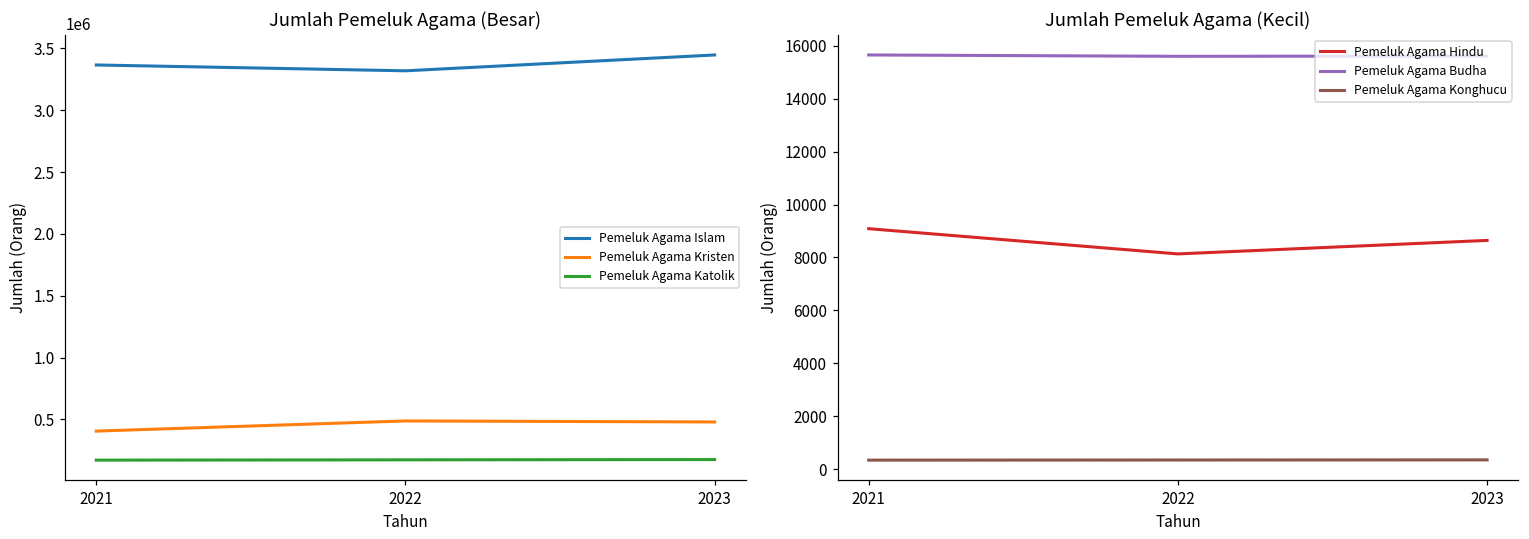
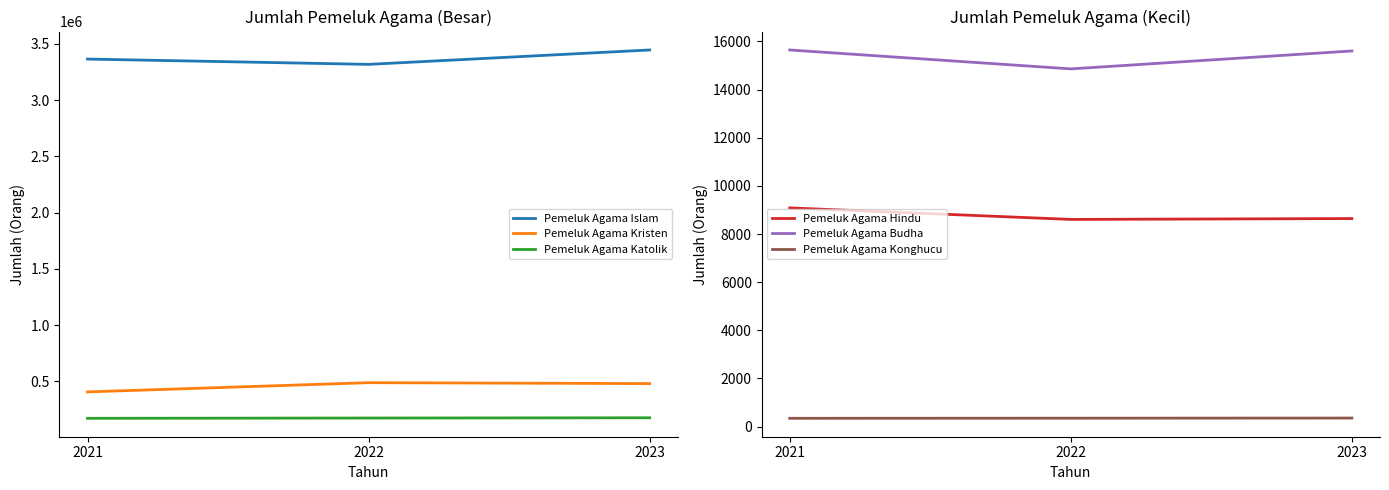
Jumlah Pemeluk Agama (Kecil), Pemeluk Agama Hindu, 2022: 8100 -> 8600
Jumlah Pemeluk Agama (Kecil), Pemeluk Agama Budha, 2022: 15600 -> 14900
